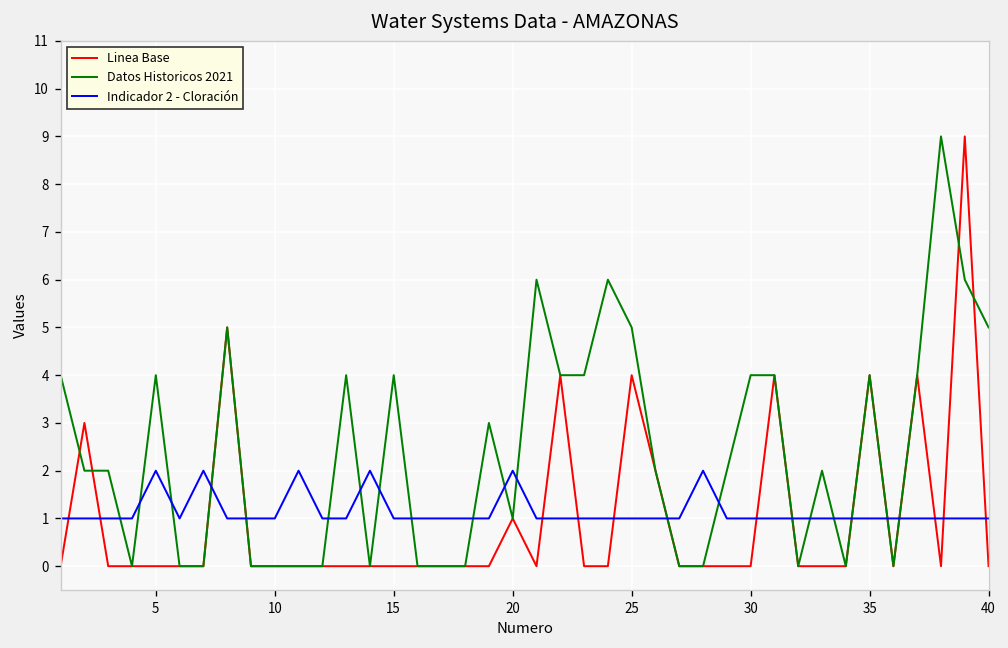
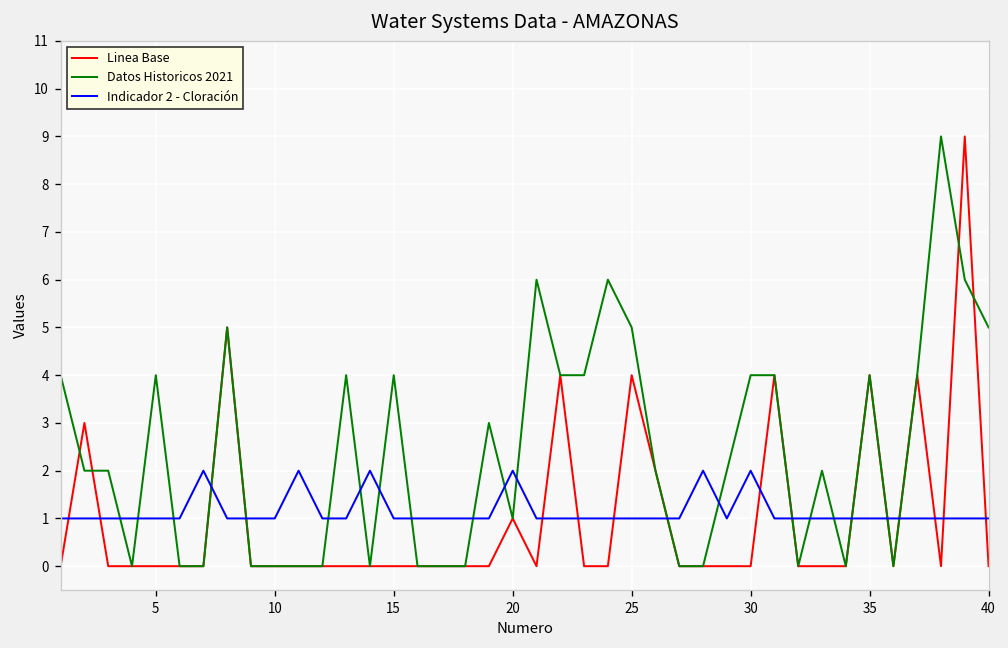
Indicador 2 - Cloración, 5: 2 -> 1
Indicador 2 - Cloración, 30: 1 -> 2
